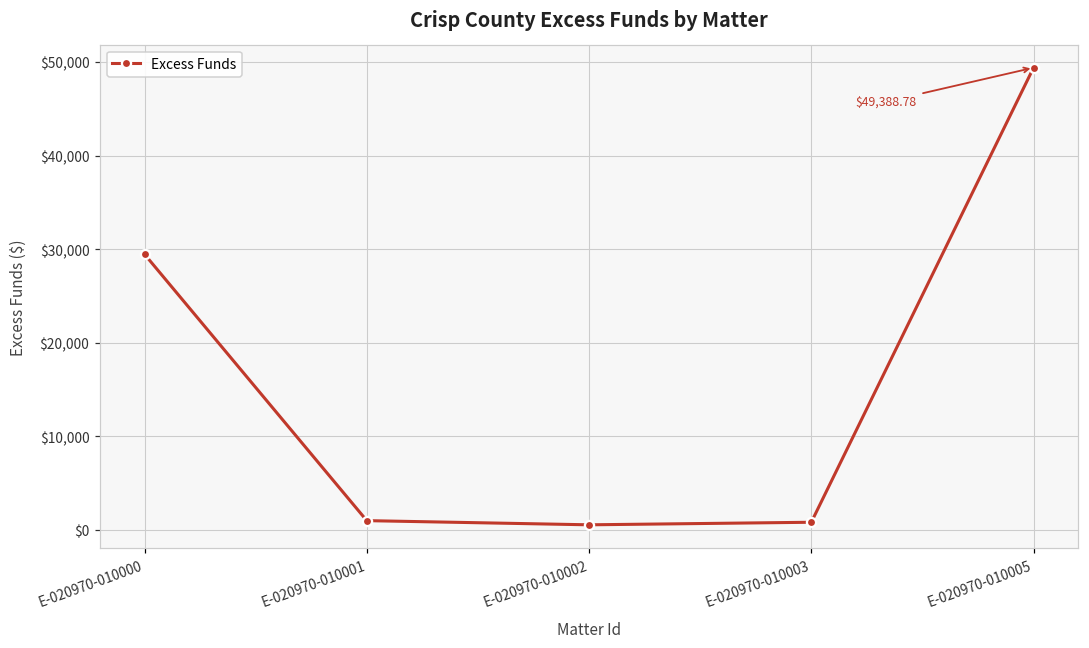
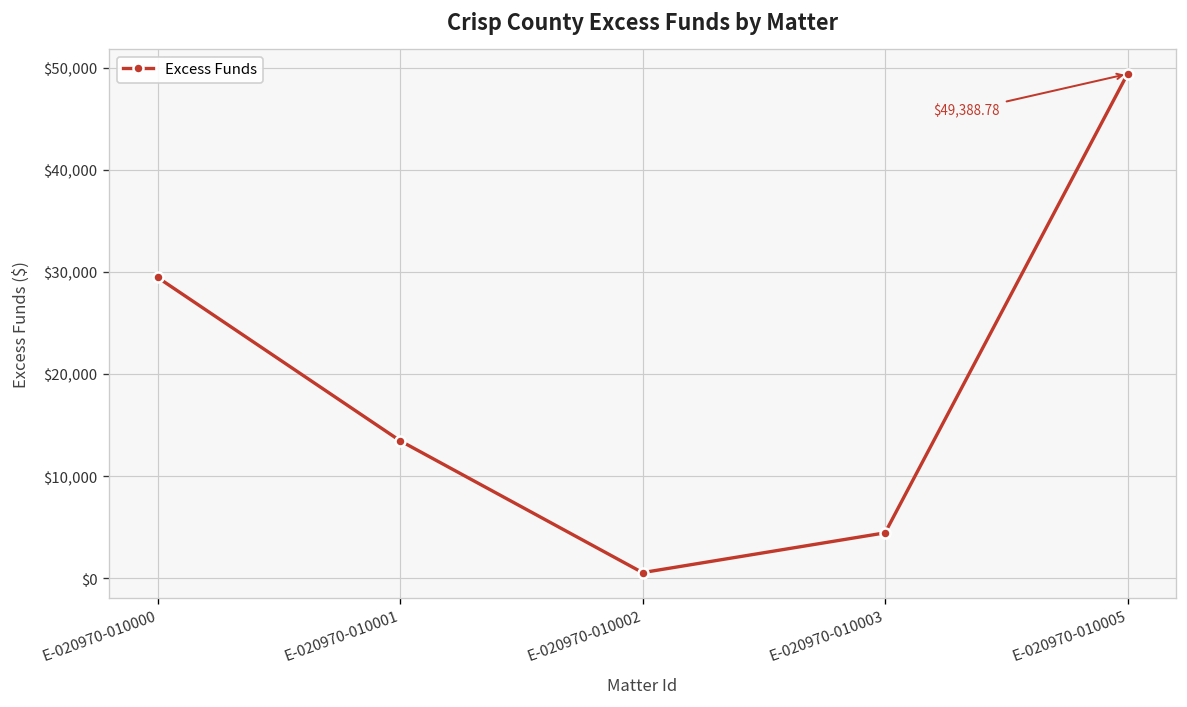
E-020970-010001: $1,000 -> $13,000
E-020970-010003: $1,000 -> $4,000
